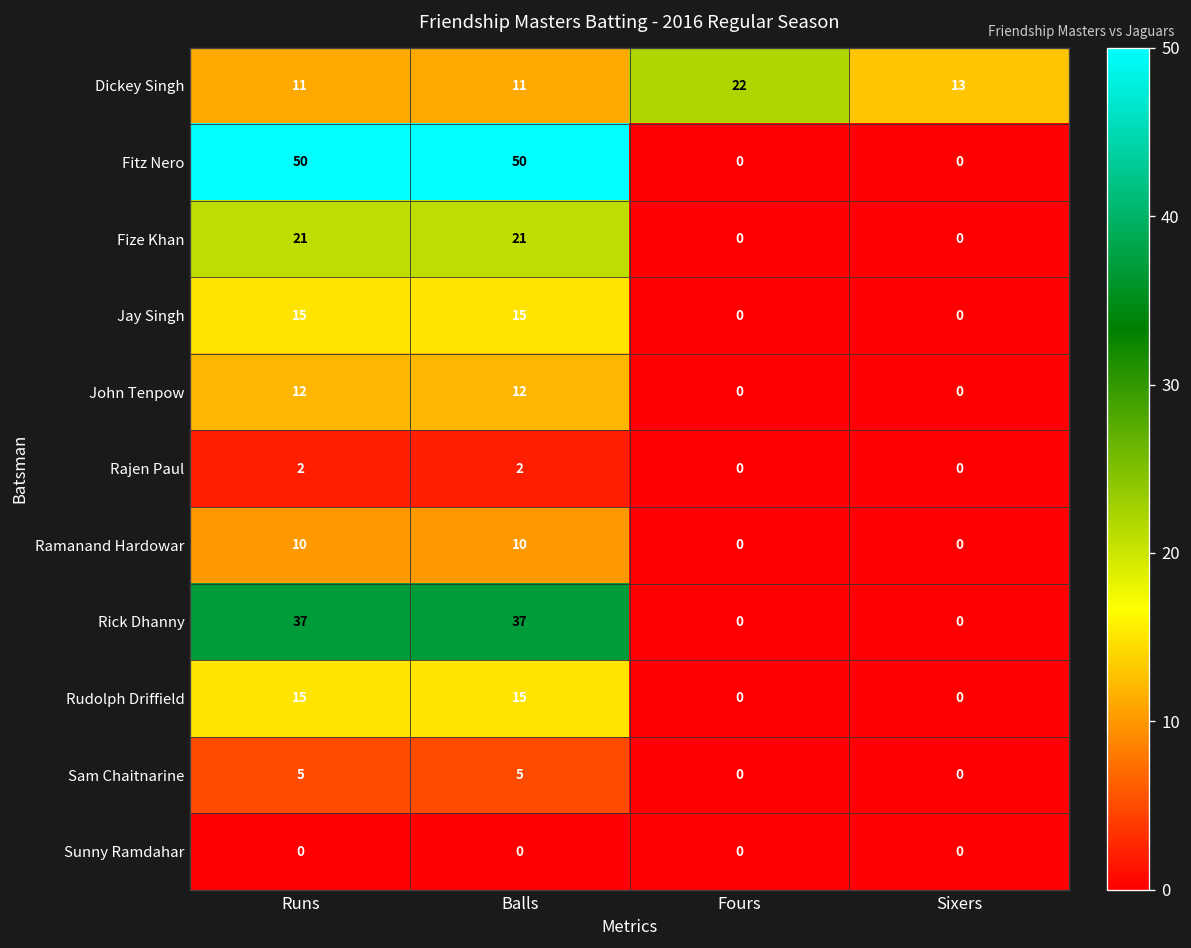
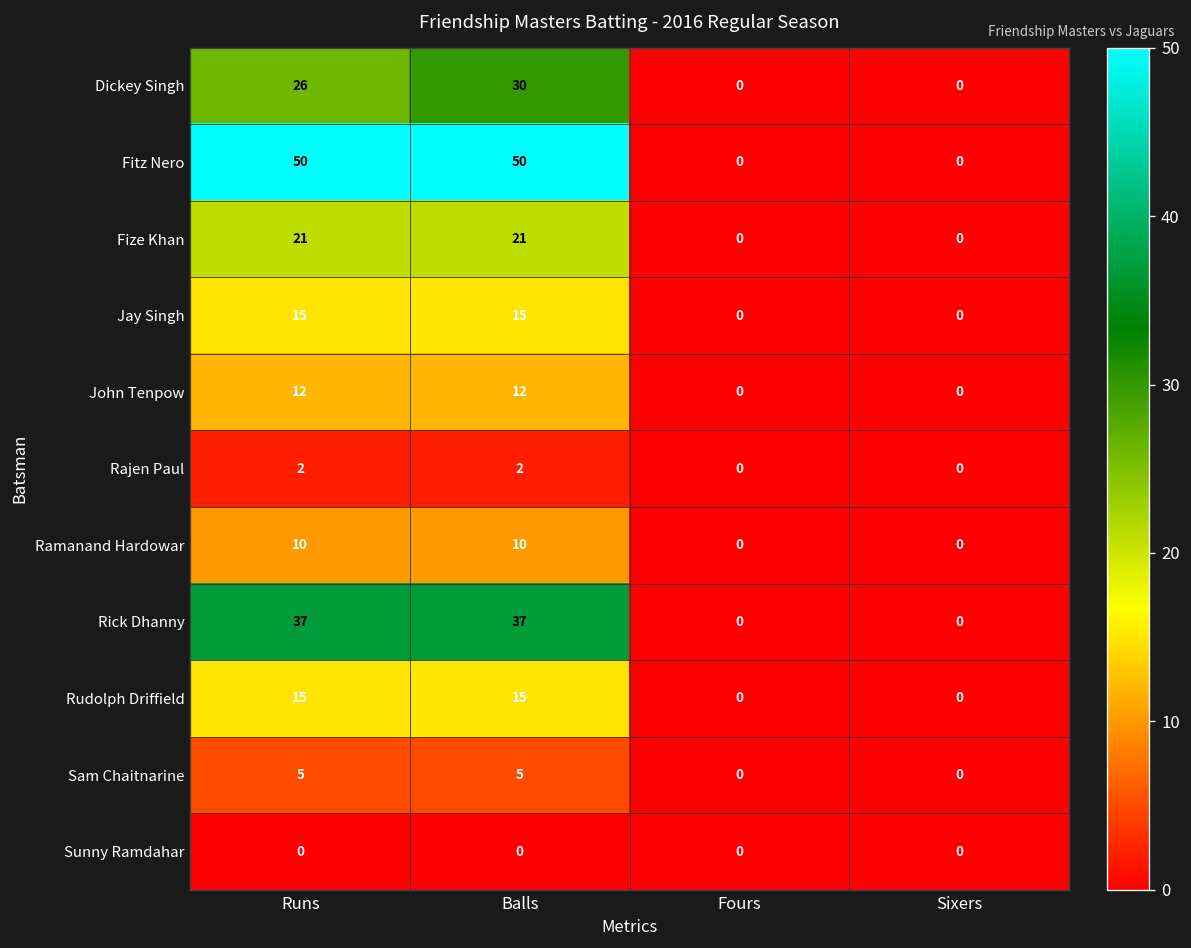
Dickey Singh, Runs: 11 -> 26
Dickey Singh, Balls: 11 -> 30
Dickey Singh, Fours: 22 -> 0
Dickey Singh, Sixers: 13 -> 0
